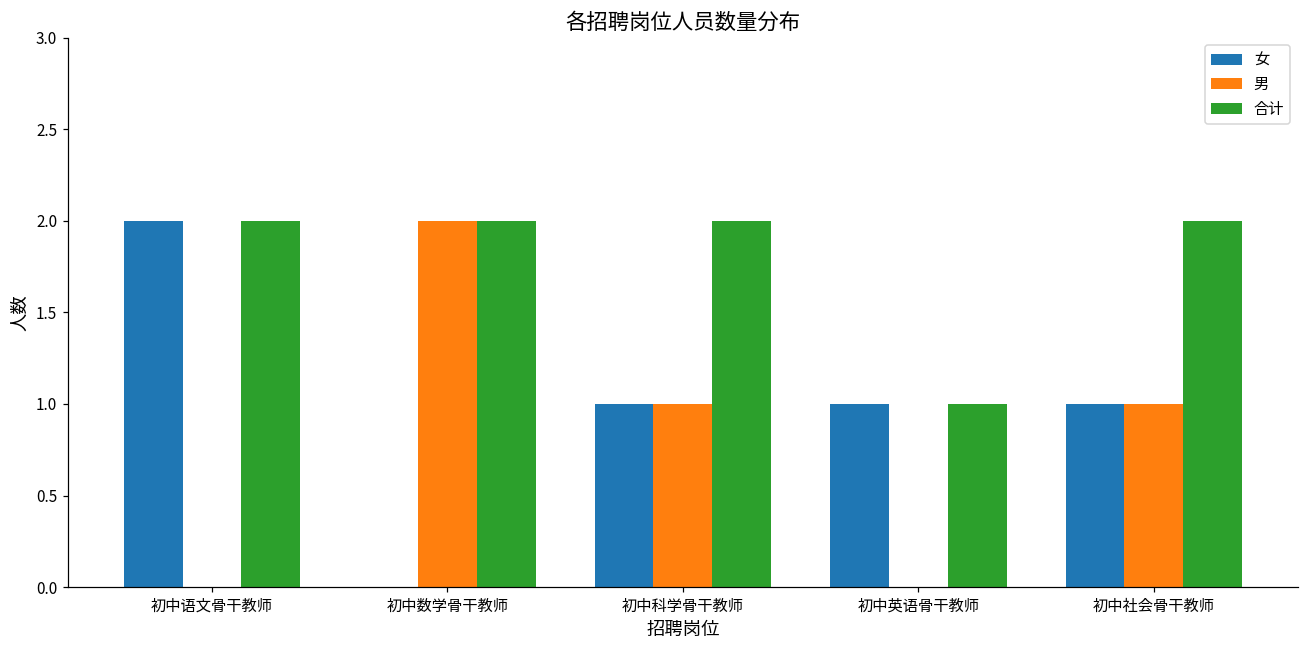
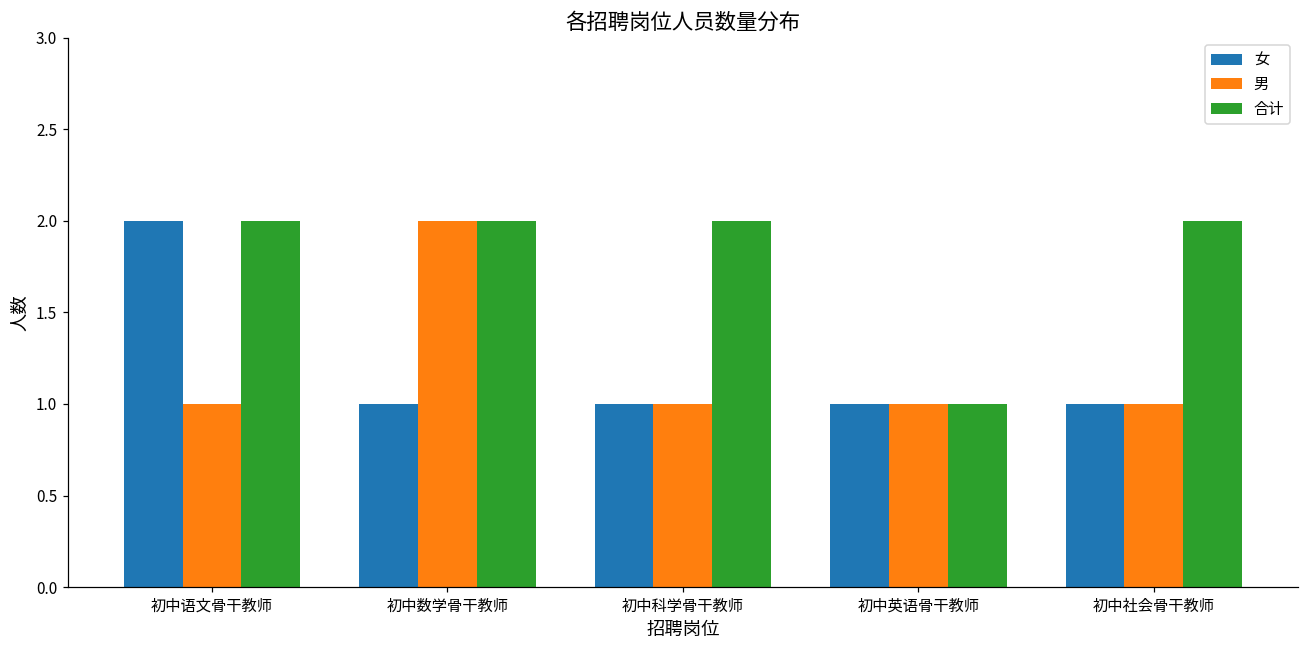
男, 初中语文骨干教师: 0 -> 1
女, 初中数学骨干教师: 0 -> 1
男, 初中英语骨干教师: 0 -> 1
